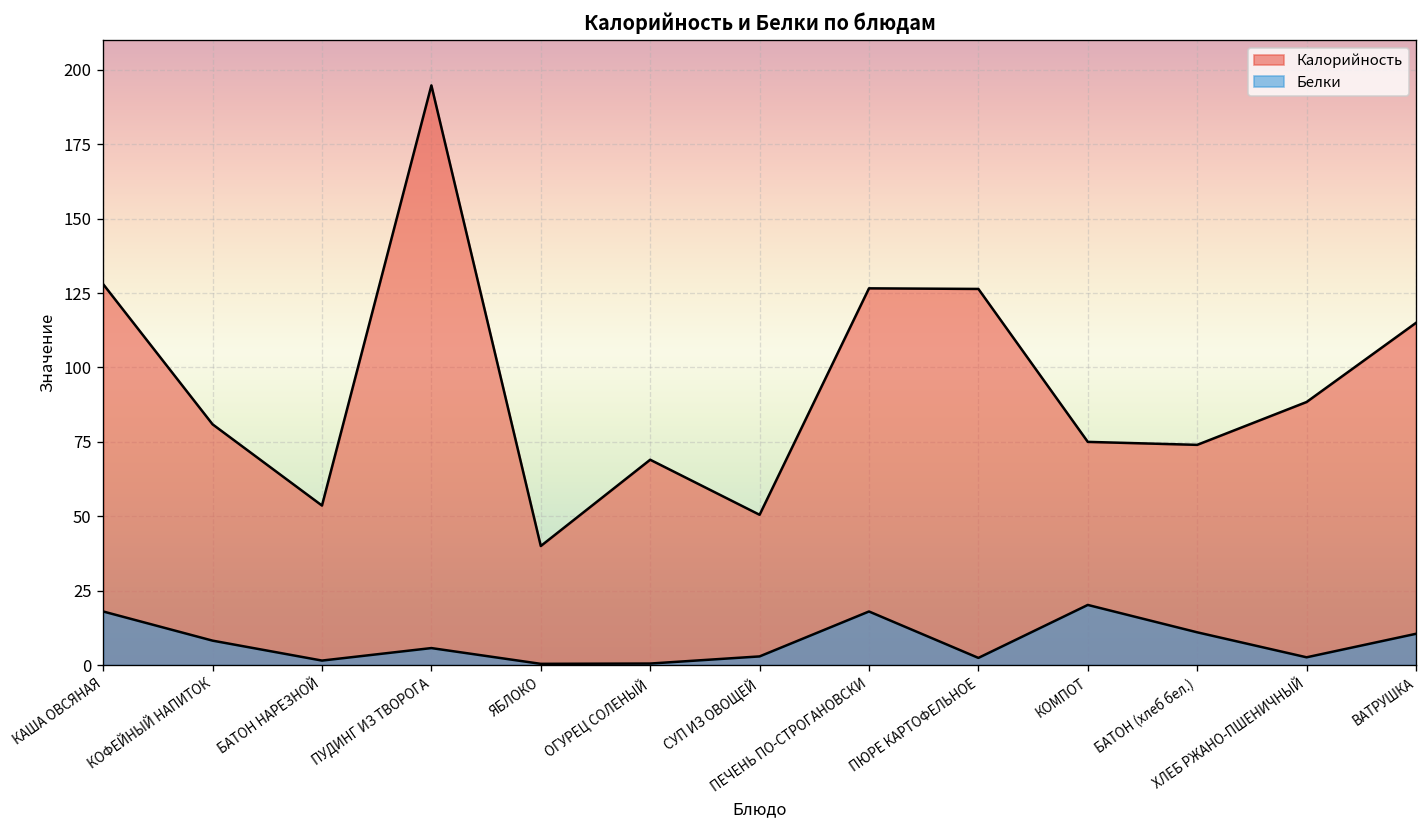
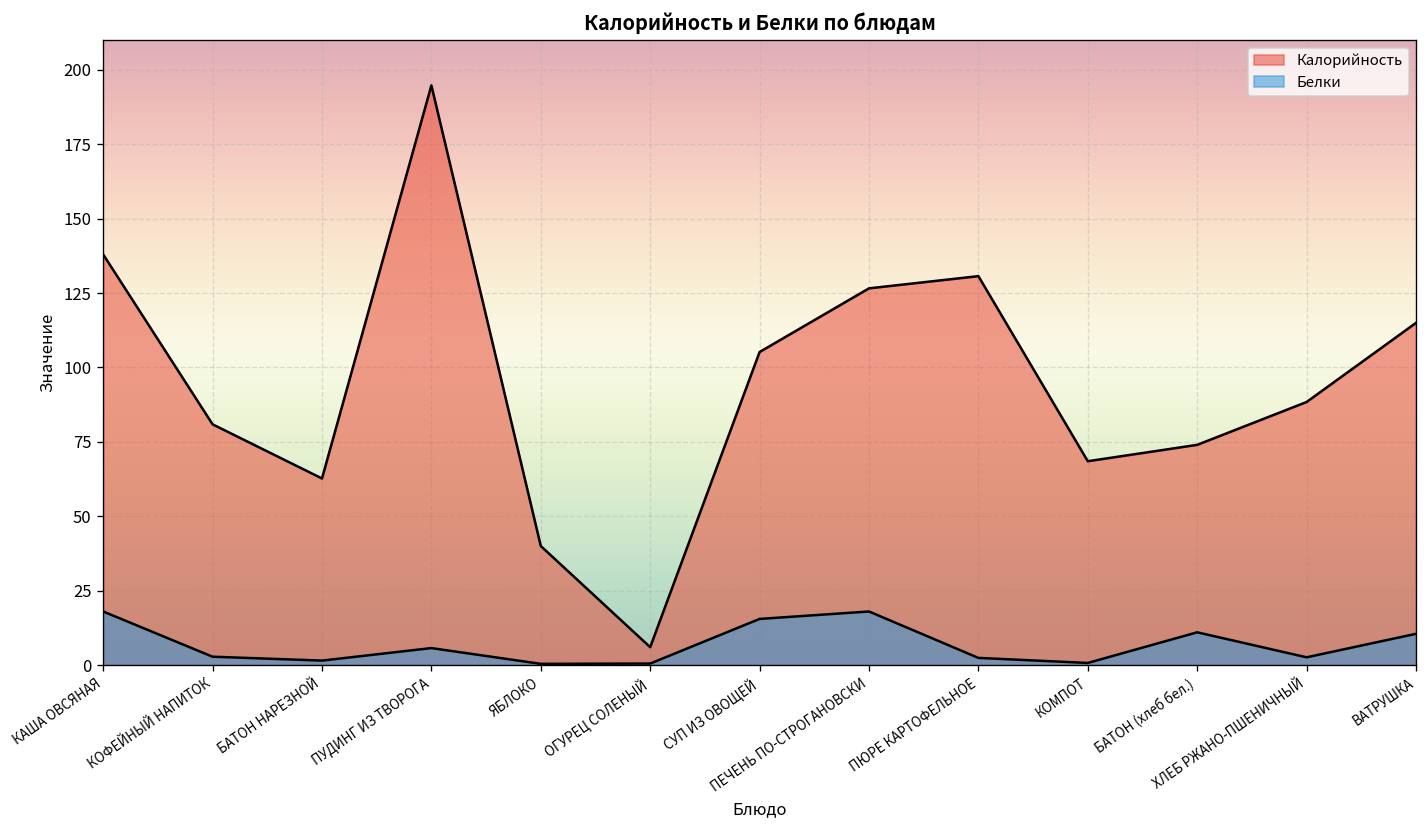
Калорийность, КАША ОВСЯНАЯ: 128 -> 138
Белки, КОФЕЙНЫЙ НАПИТОК: 8 -> 3
Калорийность, БАТОН НАРЕЗНОЙ: 54 -> 63
Калорийность, ОГУРЕЦ СОЛЕНЫЙ: 69 -> 6
Калорийность, СУП ИЗ ОВОЩЕЙ: 51 -> 105
Белки, СУП ИЗ ОВОЩЕЙ: 3 -> 16
Калорийность, ПЮРЕ КАРТОФЕЛЬНОЕ: 126 -> 131
Калорийность, КОМПОТ: 75 -> 69
Белки, КОМПОТ: 20 -> 1
